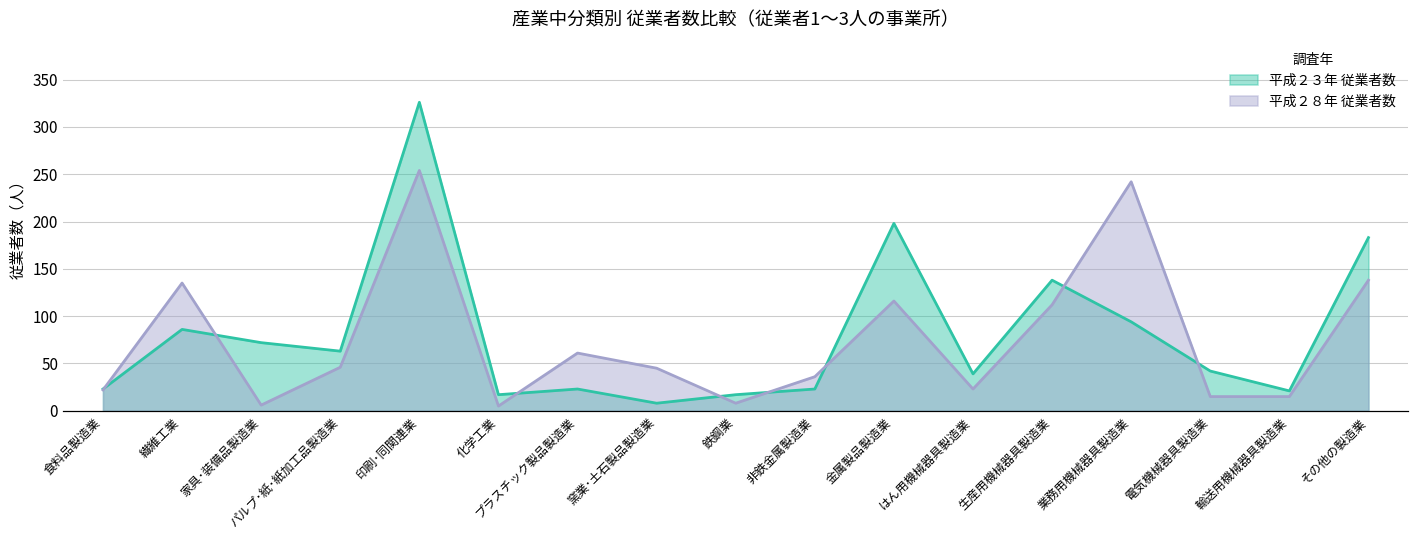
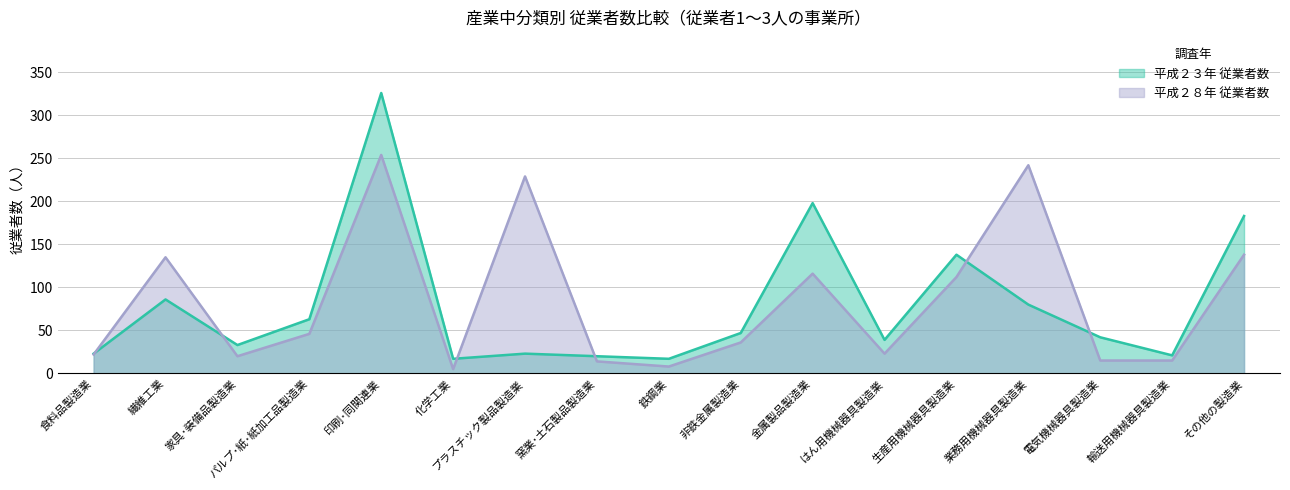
平成２３年 従業者数, 家具･装備品製造業: 70 -> 30
平成２８年 従業者数, 家具･装備品製造業: 10 -> 20
平成２８年 従業者数, プラスチック製品製造業: 60 -> 230
平成２３年 従業者数, 窯業･土石製品製造業: 10 -> 20
平成２８年 従業者数, 窯業･土石製品製造業: 50 -> 10
平成２３年 従業者数, 非鉄金属製造業: 20 -> 50
平成２３年 従業者数, 業務用機械器具製造業: 90 -> 80
